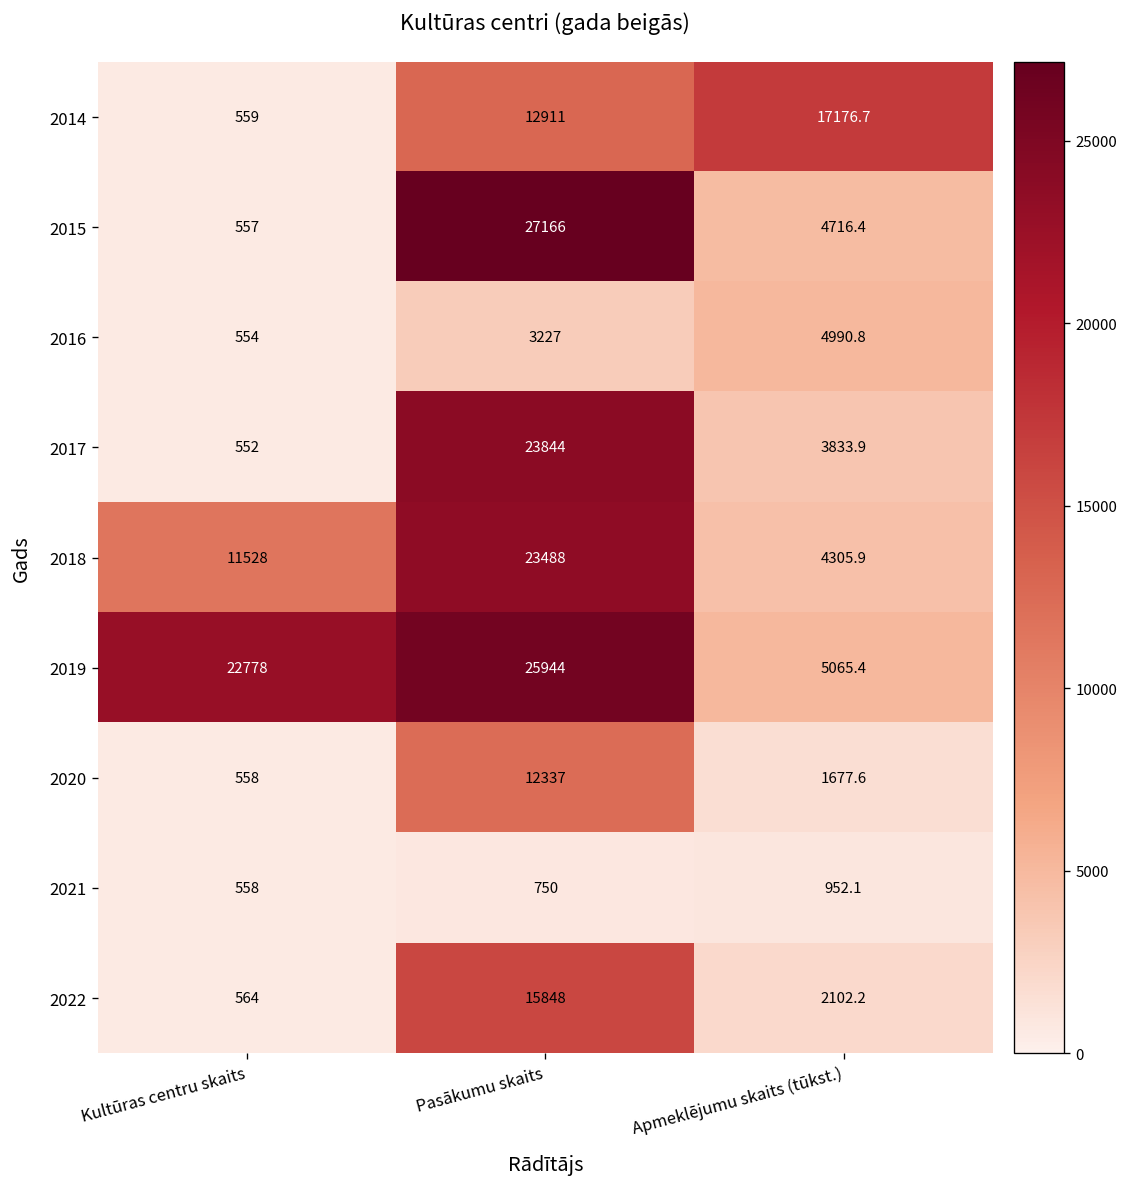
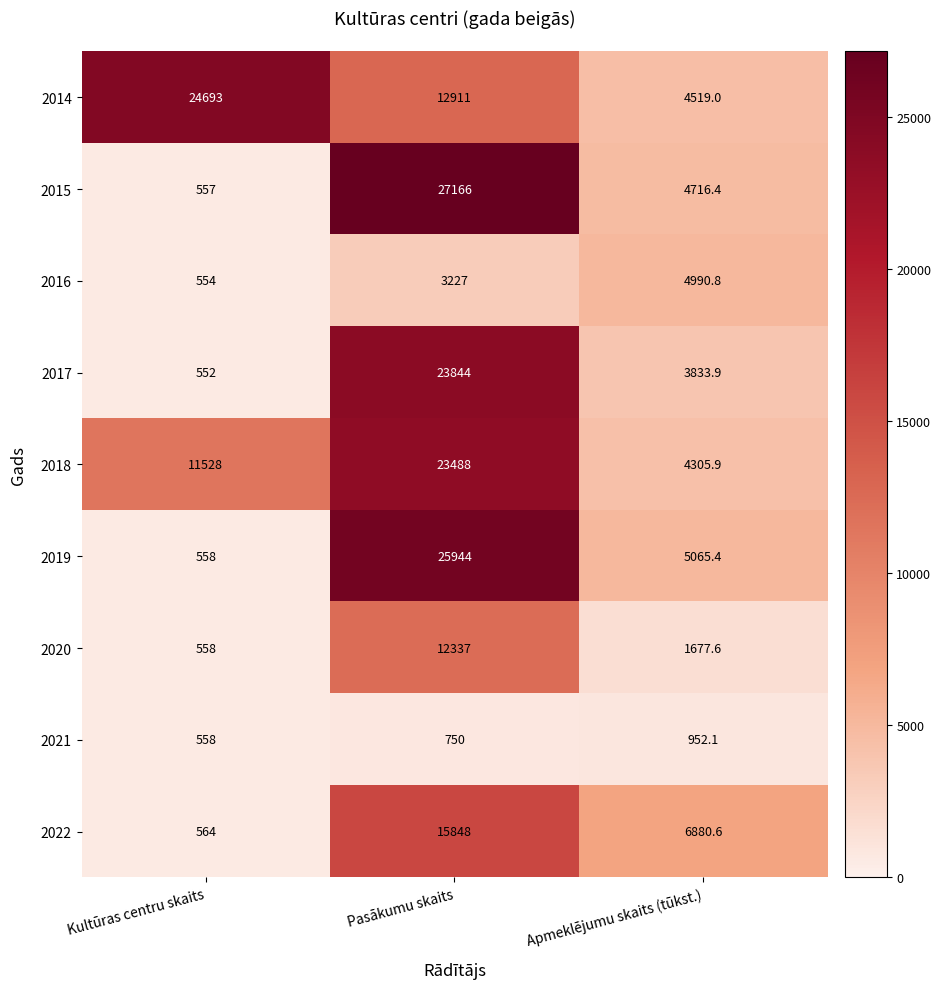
2014, Kultūras centru skaits: 559 -> 24693
2014, Apmeklējumu skaits (tūkst.): 17176.7 -> 4519.0
2019, Kultūras centru skaits: 22778 -> 558
2022, Apmeklējumu skaits (tūkst.): 2102.2 -> 6880.6
